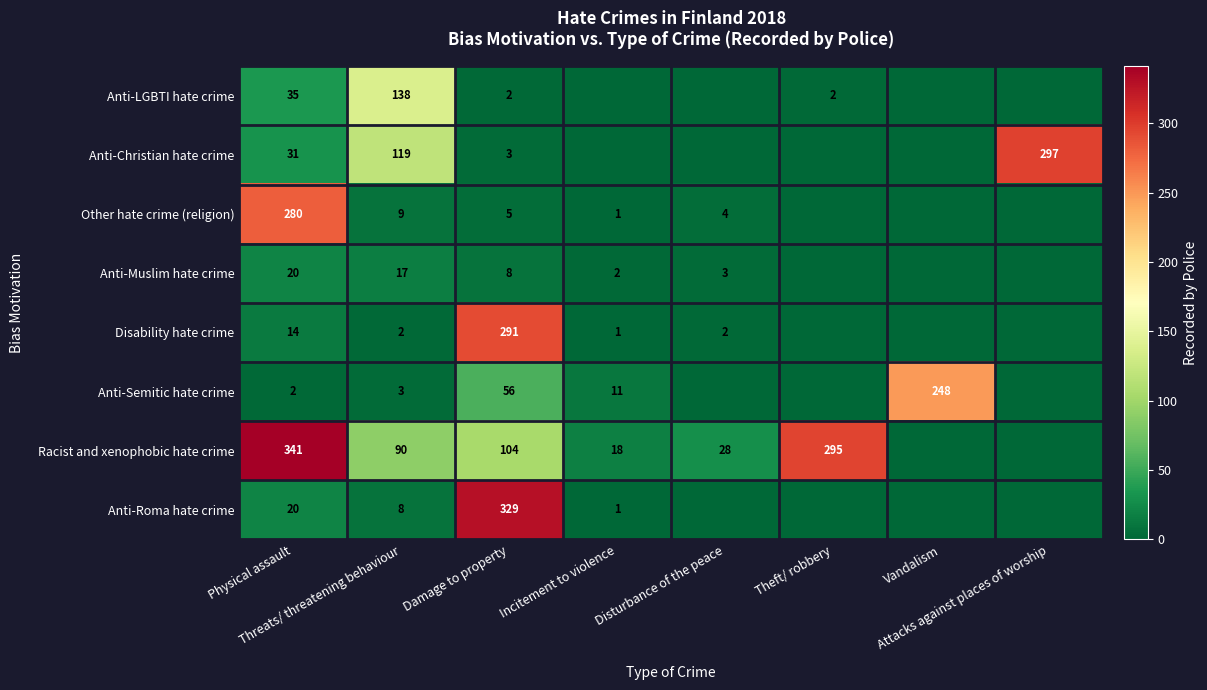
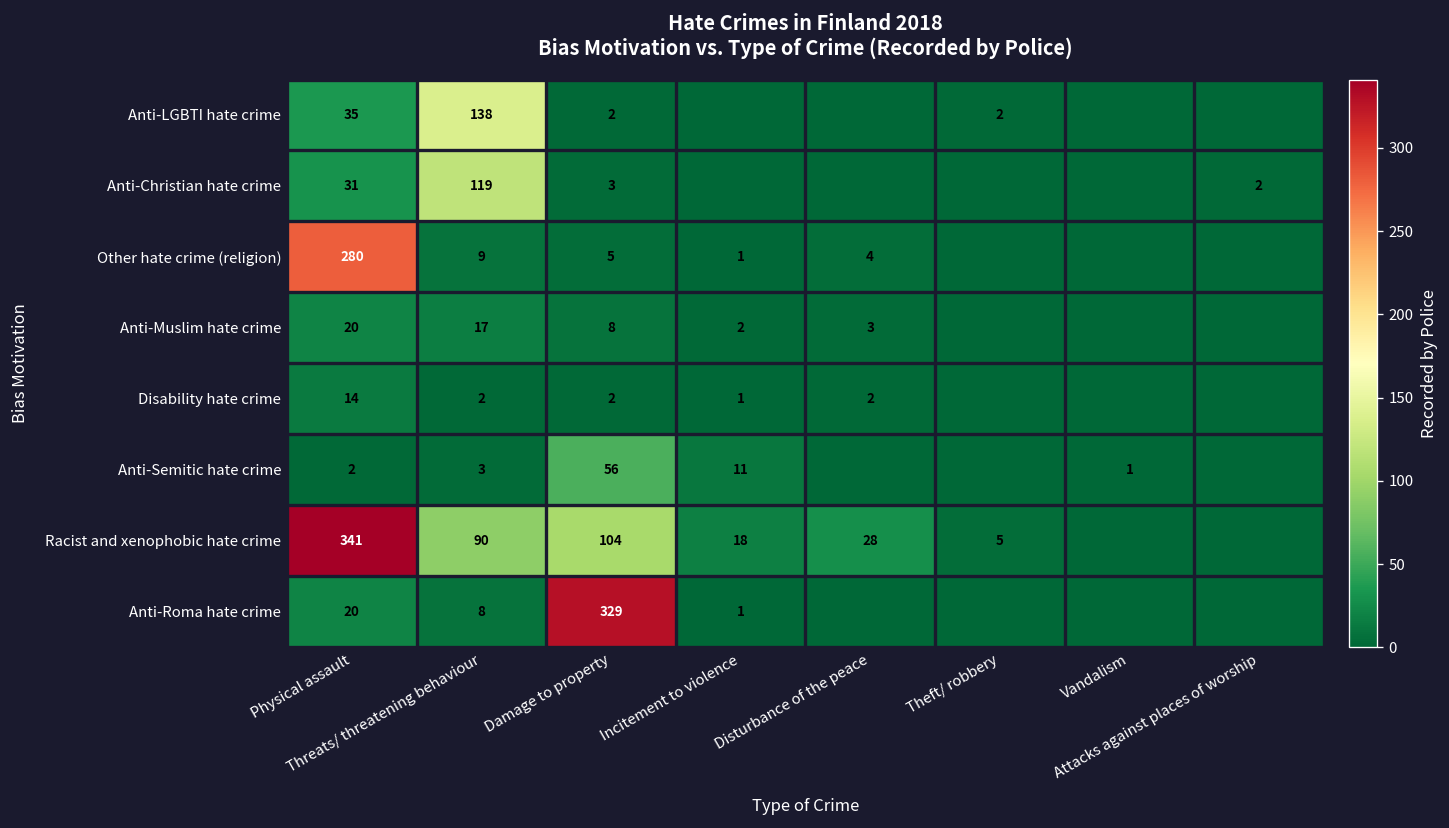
Anti-Christian hate crime, Attacks against places of worship: 297 -> 2
Disability hate crime, Damage to property: 291 -> 2
Anti-Semitic hate crime, Vandalism: 248 -> 1
Racist and xenophobic hate crime, Theft/ robbery: 295 -> 5
